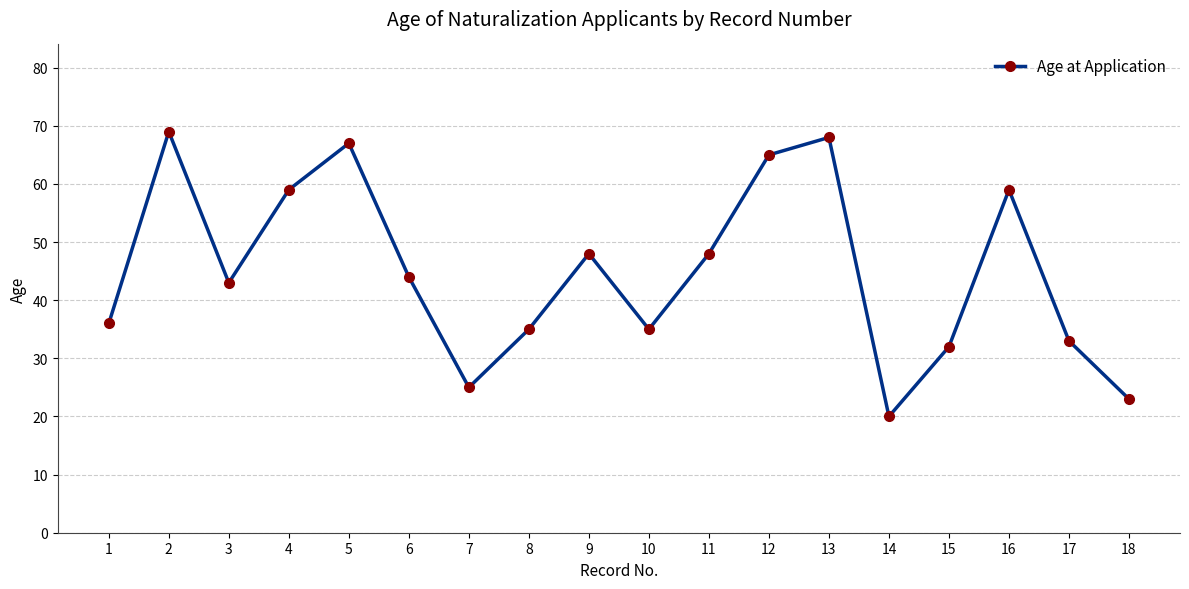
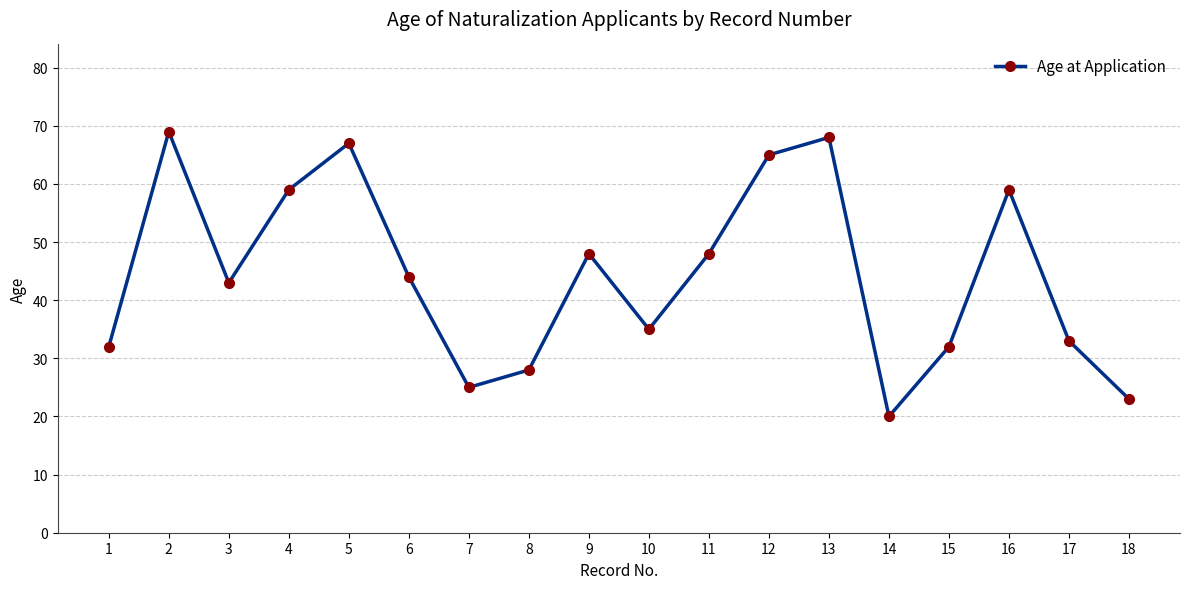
1: 36 -> 32
8: 35 -> 28
